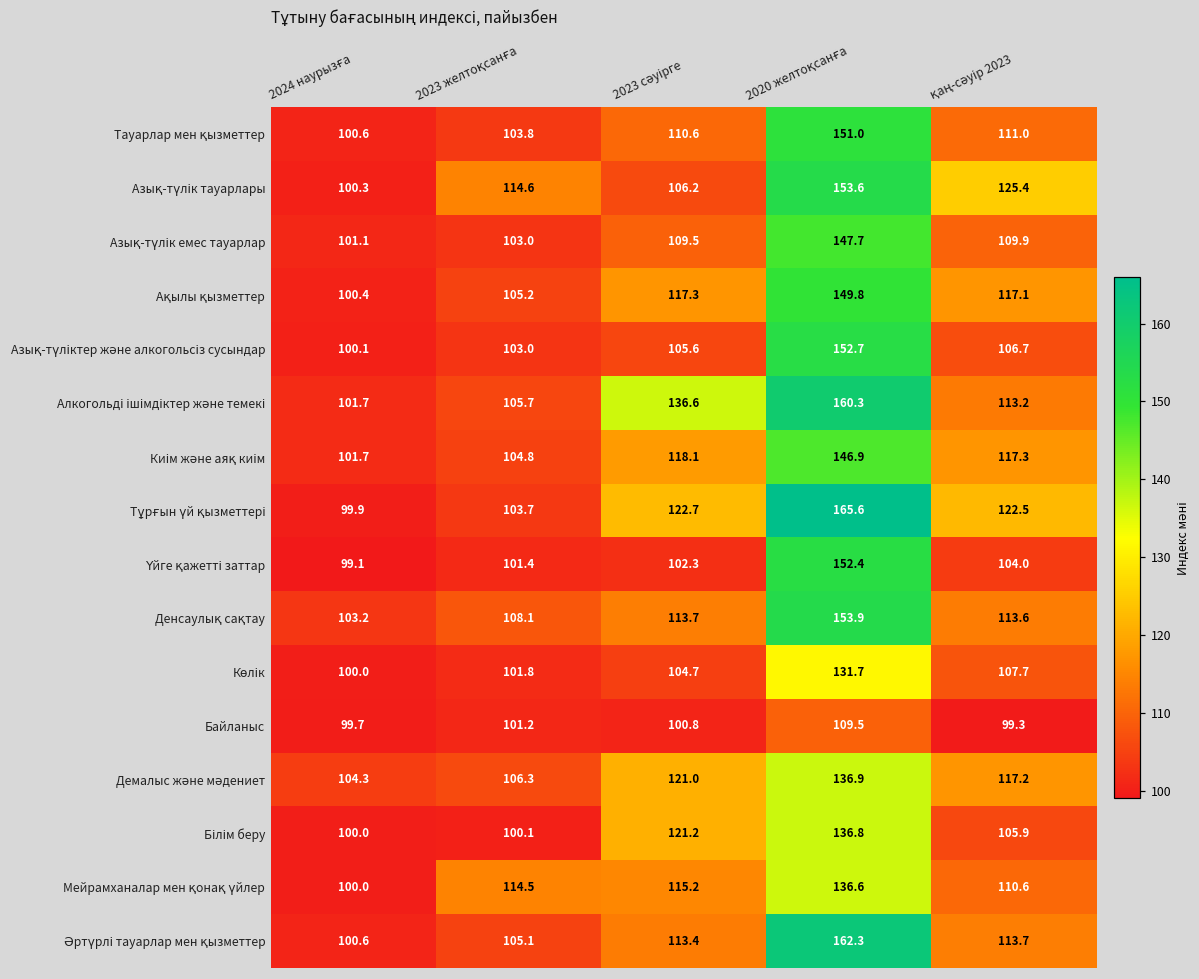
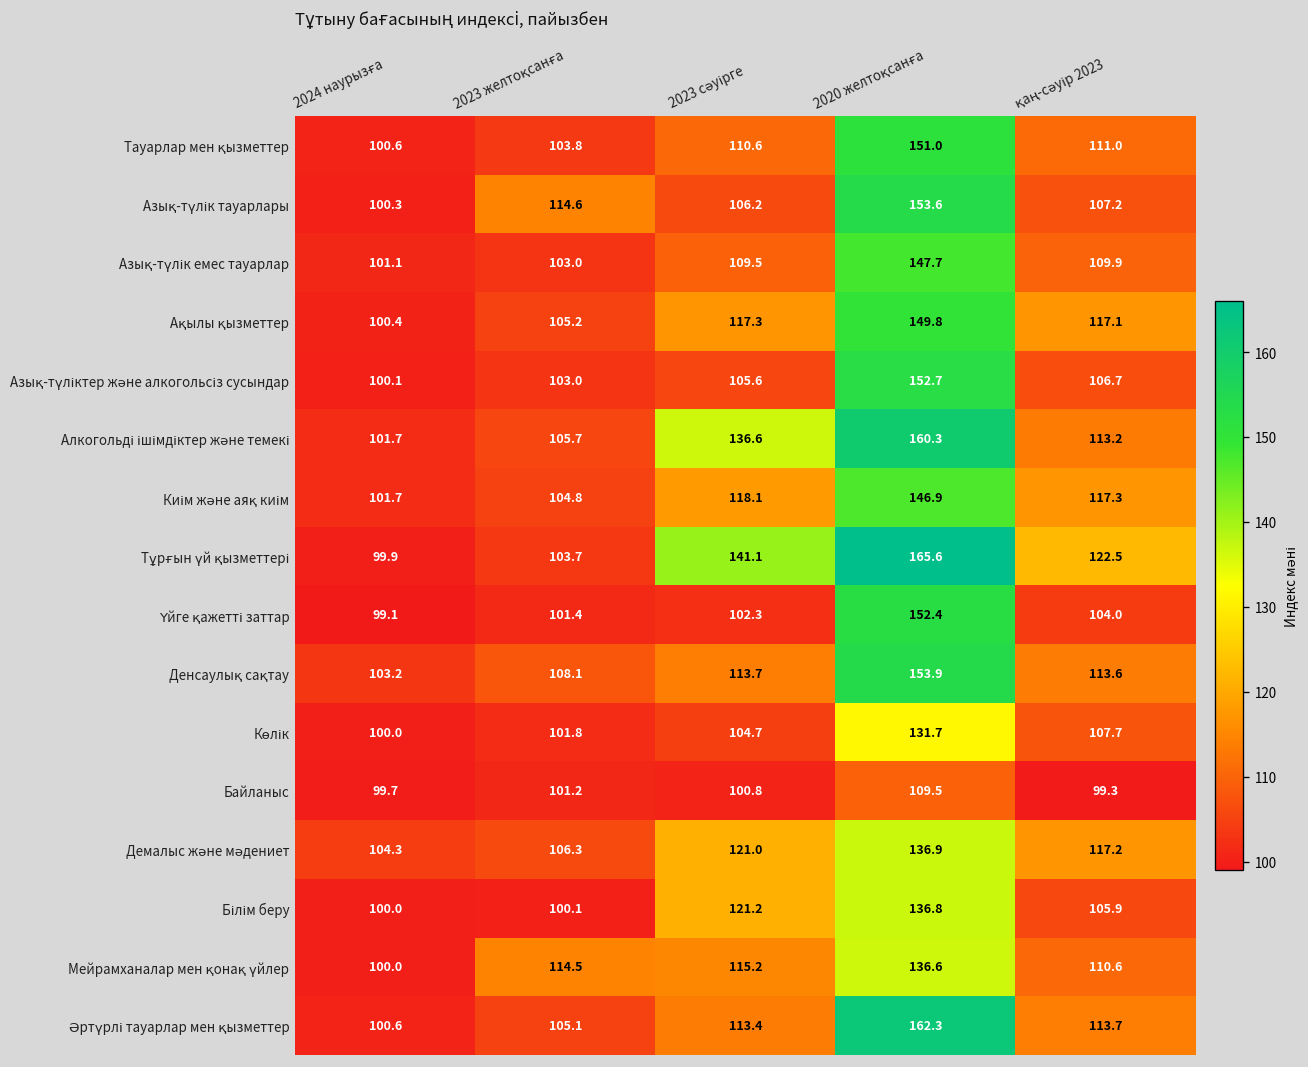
Азық-түлік тауарлары, қаң-сәуір 2023: 125.4 -> 107.2
Тұрғын үй қызметтері, 2023 сәуірге: 122.7 -> 141.1
